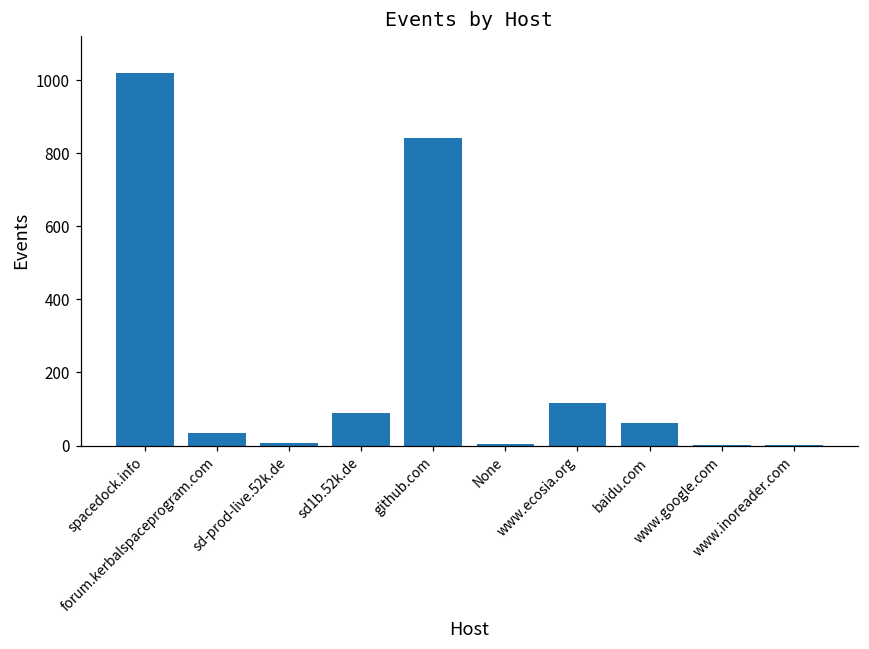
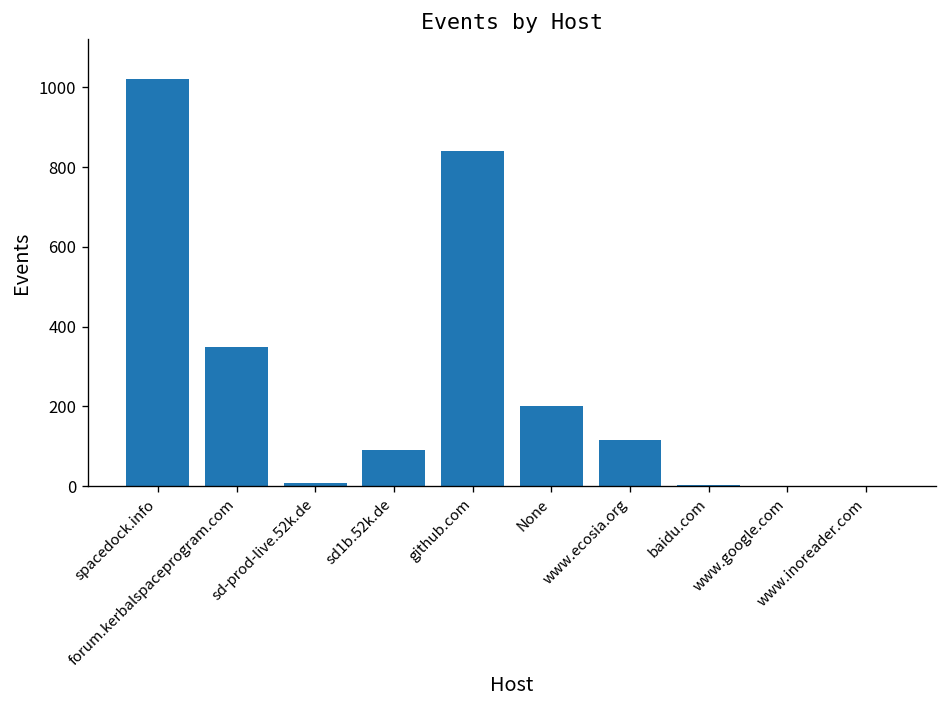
forum.kerbalspaceprogram.com: 40 -> 350
None: 0 -> 200
baidu.com: 60 -> 0
